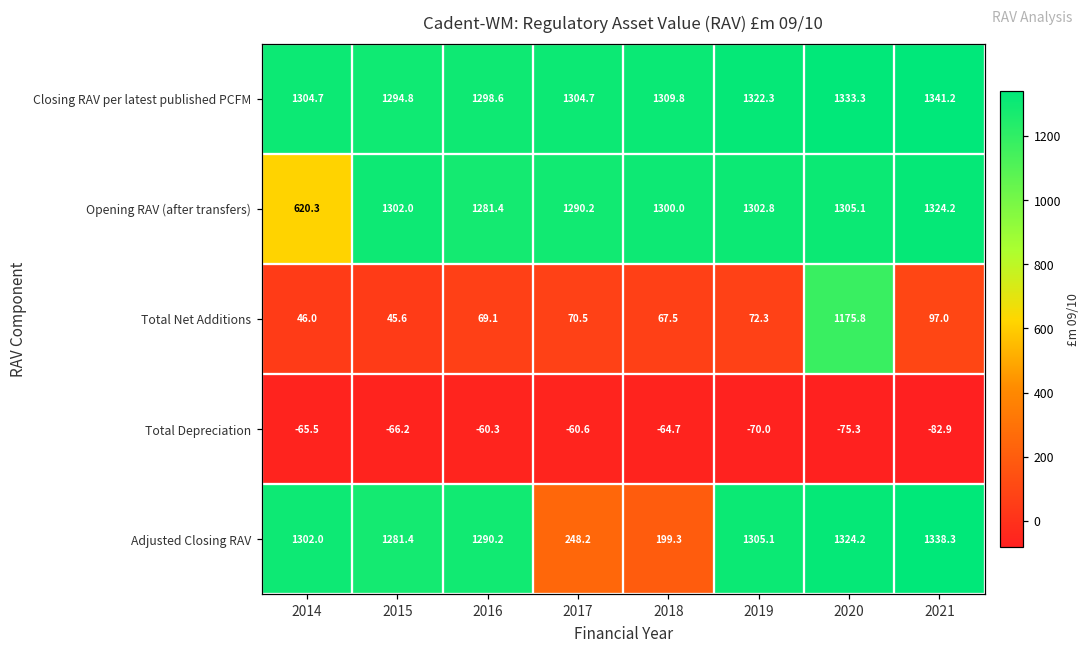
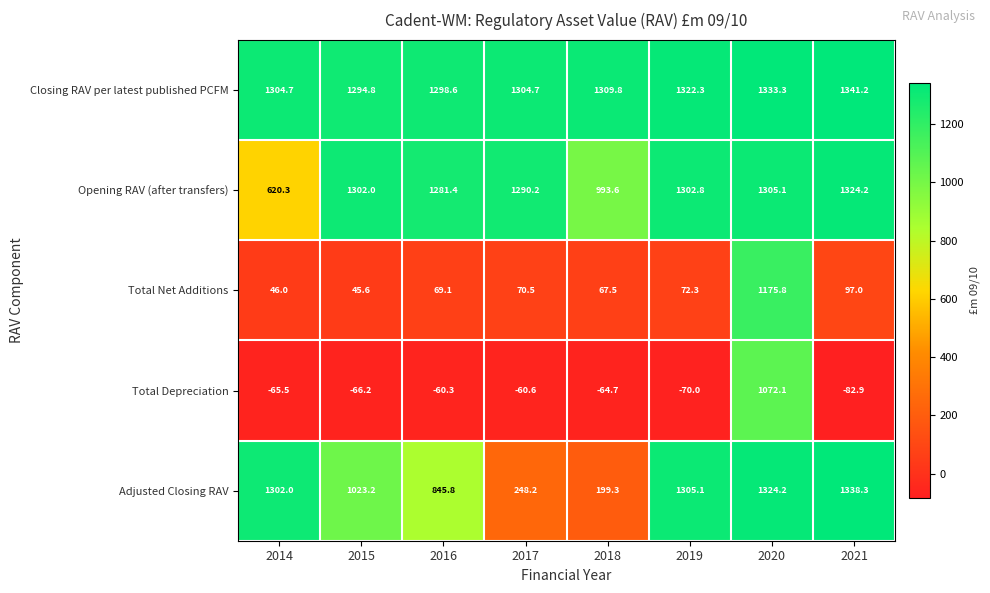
Opening RAV (after transfers), 2018: 1300.0 -> 993.6
Total Depreciation, 2020: -75.3 -> 1072.1
Adjusted Closing RAV, 2015: 1281.4 -> 1023.2
Adjusted Closing RAV, 2016: 1290.2 -> 845.8
